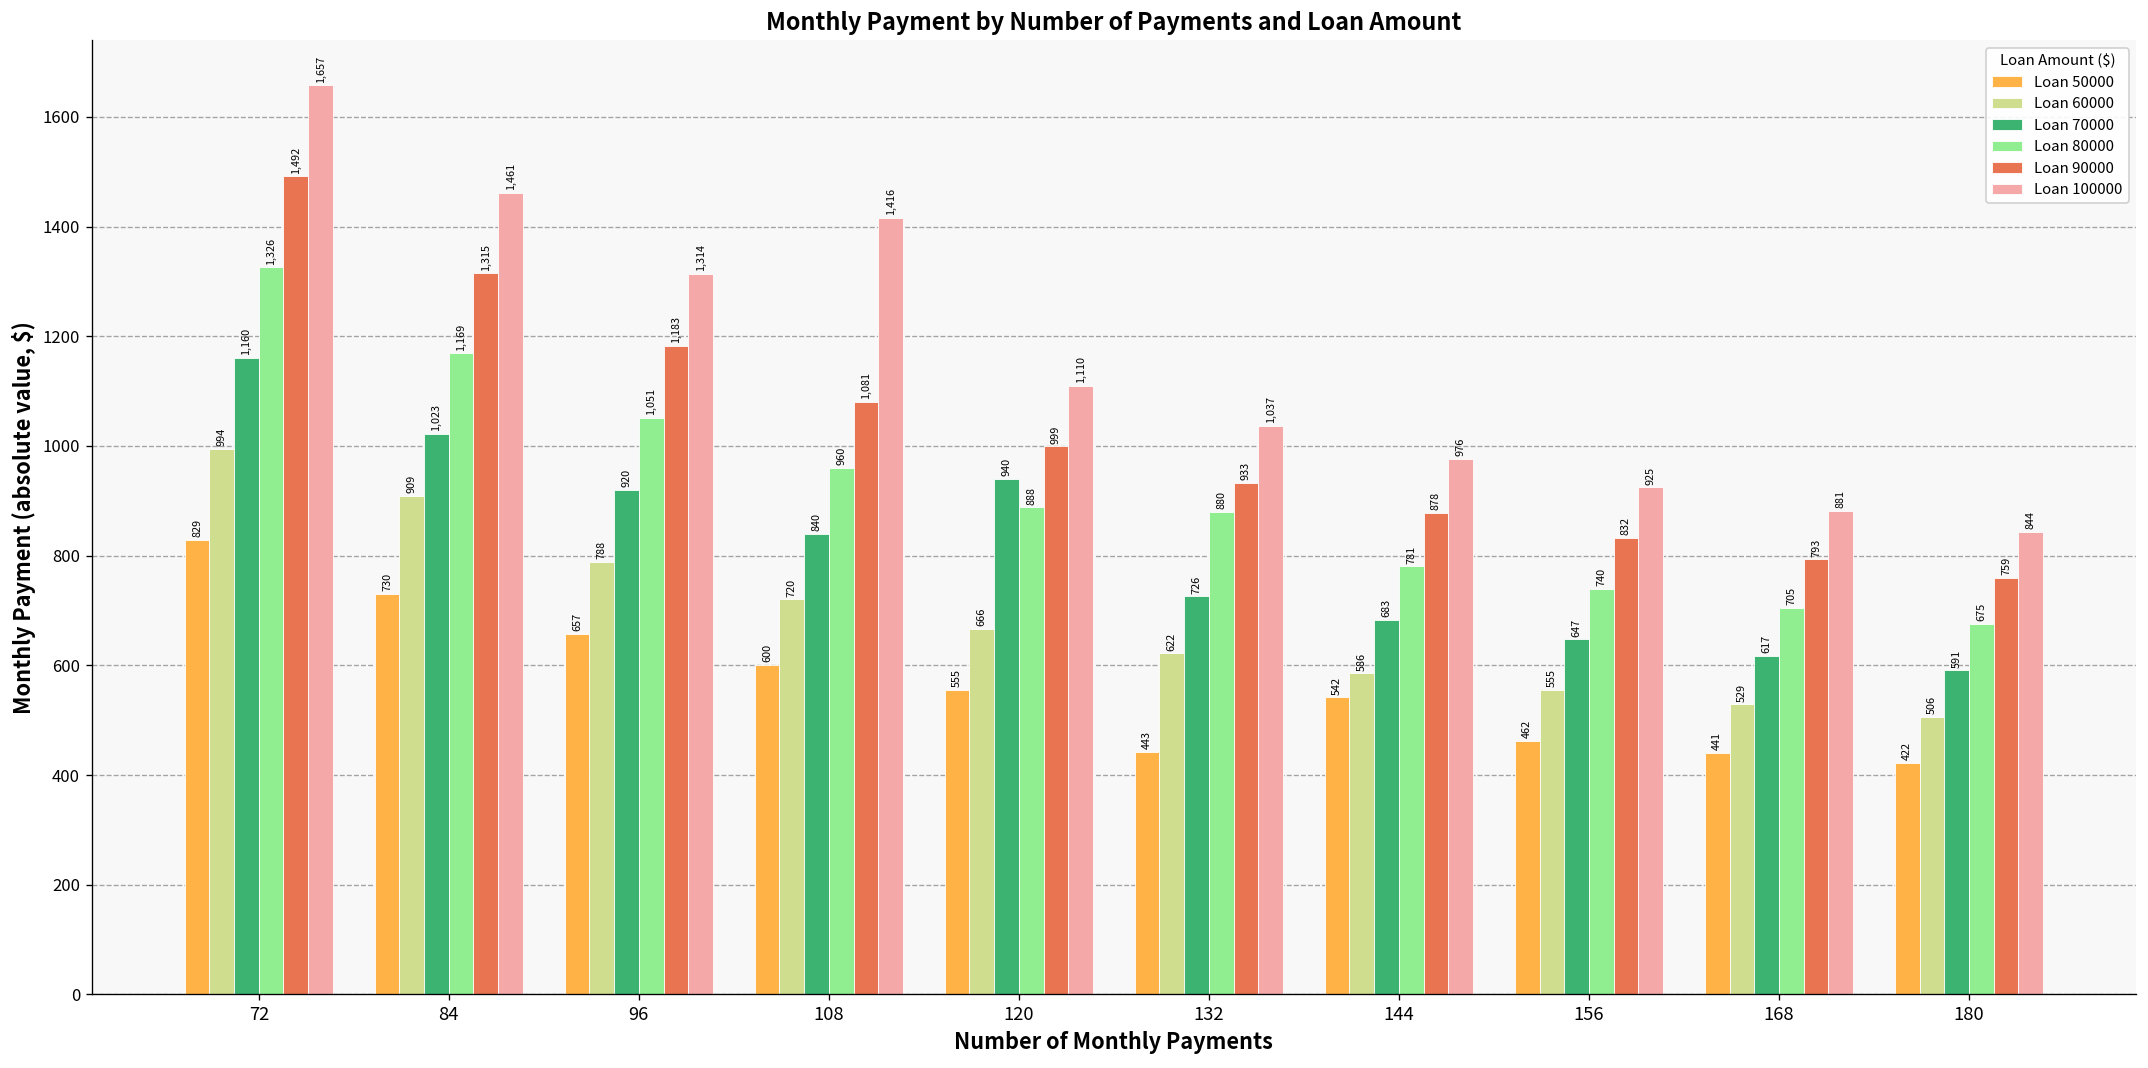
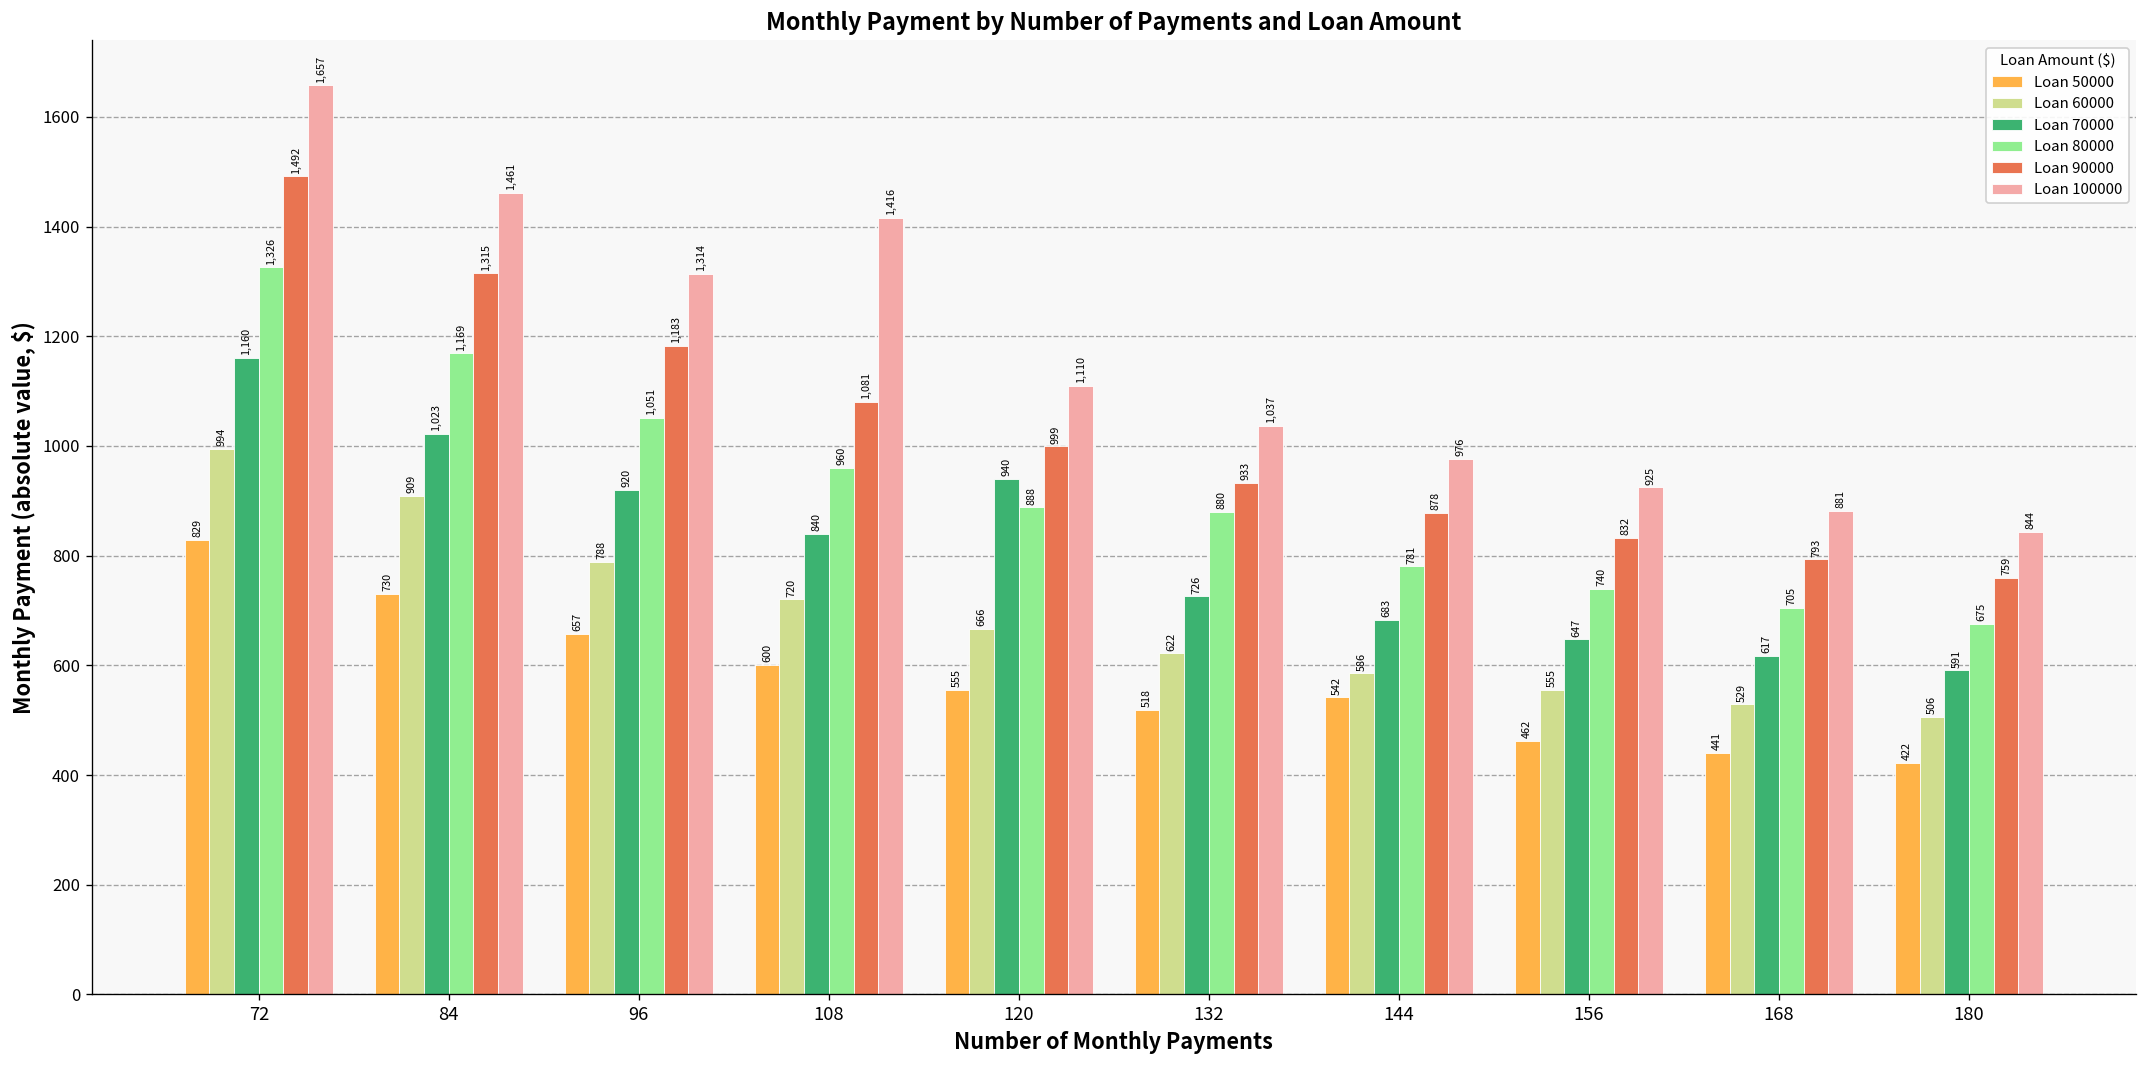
Loan 50000, 132: 443 -> 518
